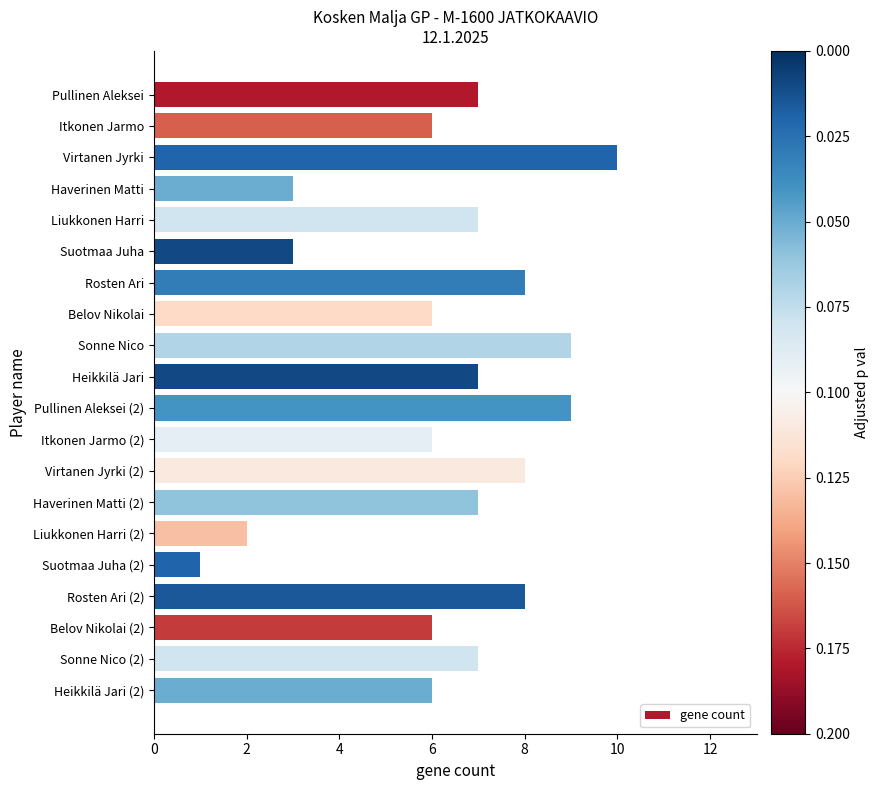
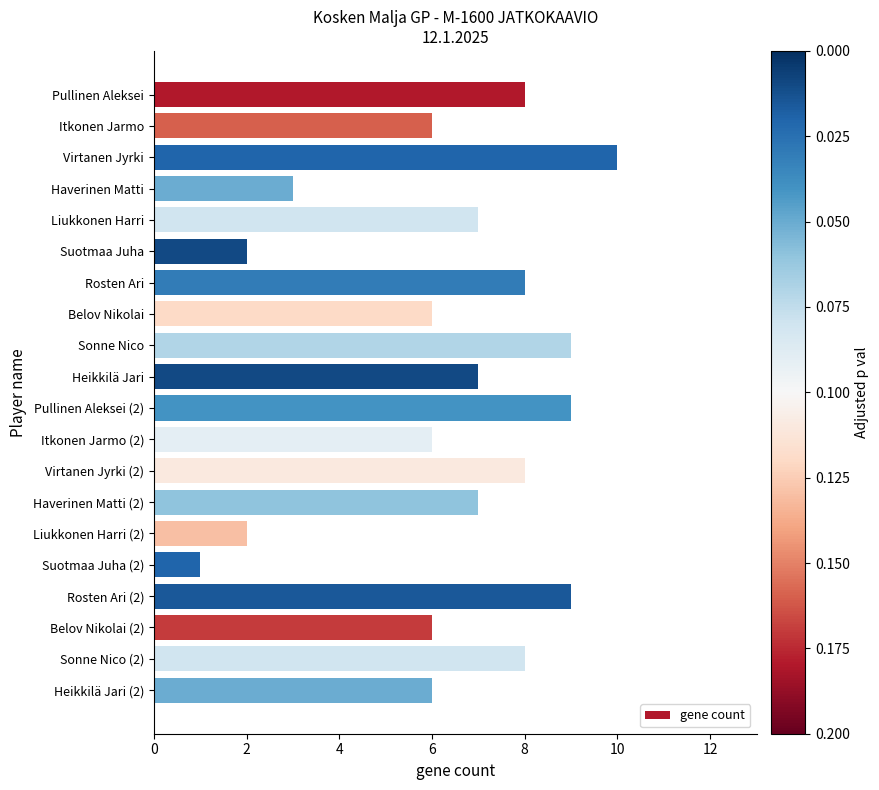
Pullinen Aleksei: 7 -> 8
Suotmaa Juha: 3 -> 2
Rosten Ari (2): 8 -> 9
Sonne Nico (2): 7 -> 8
